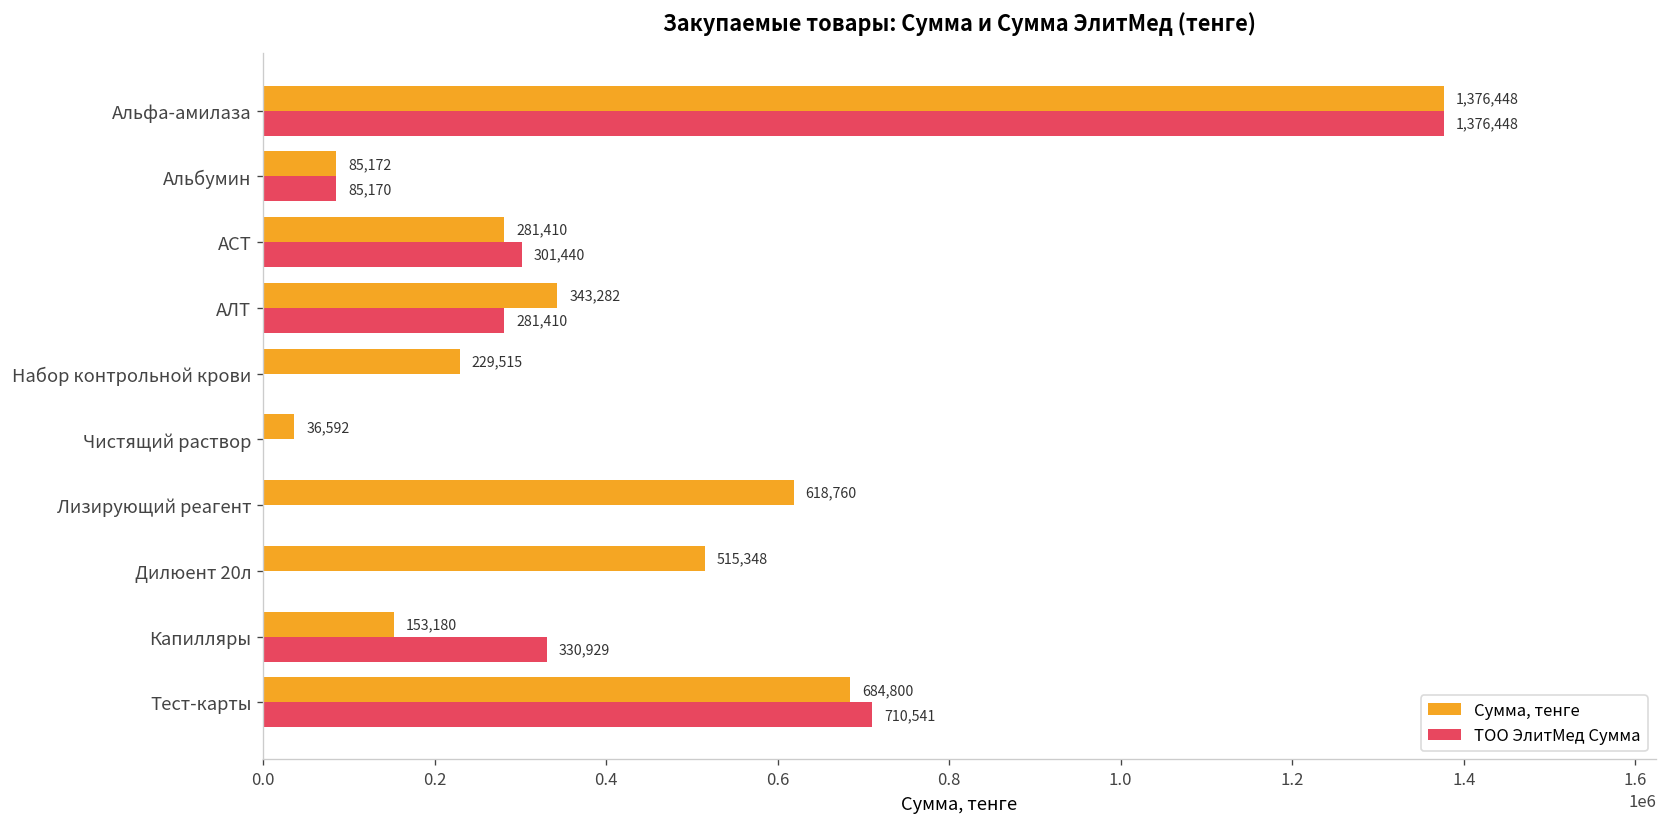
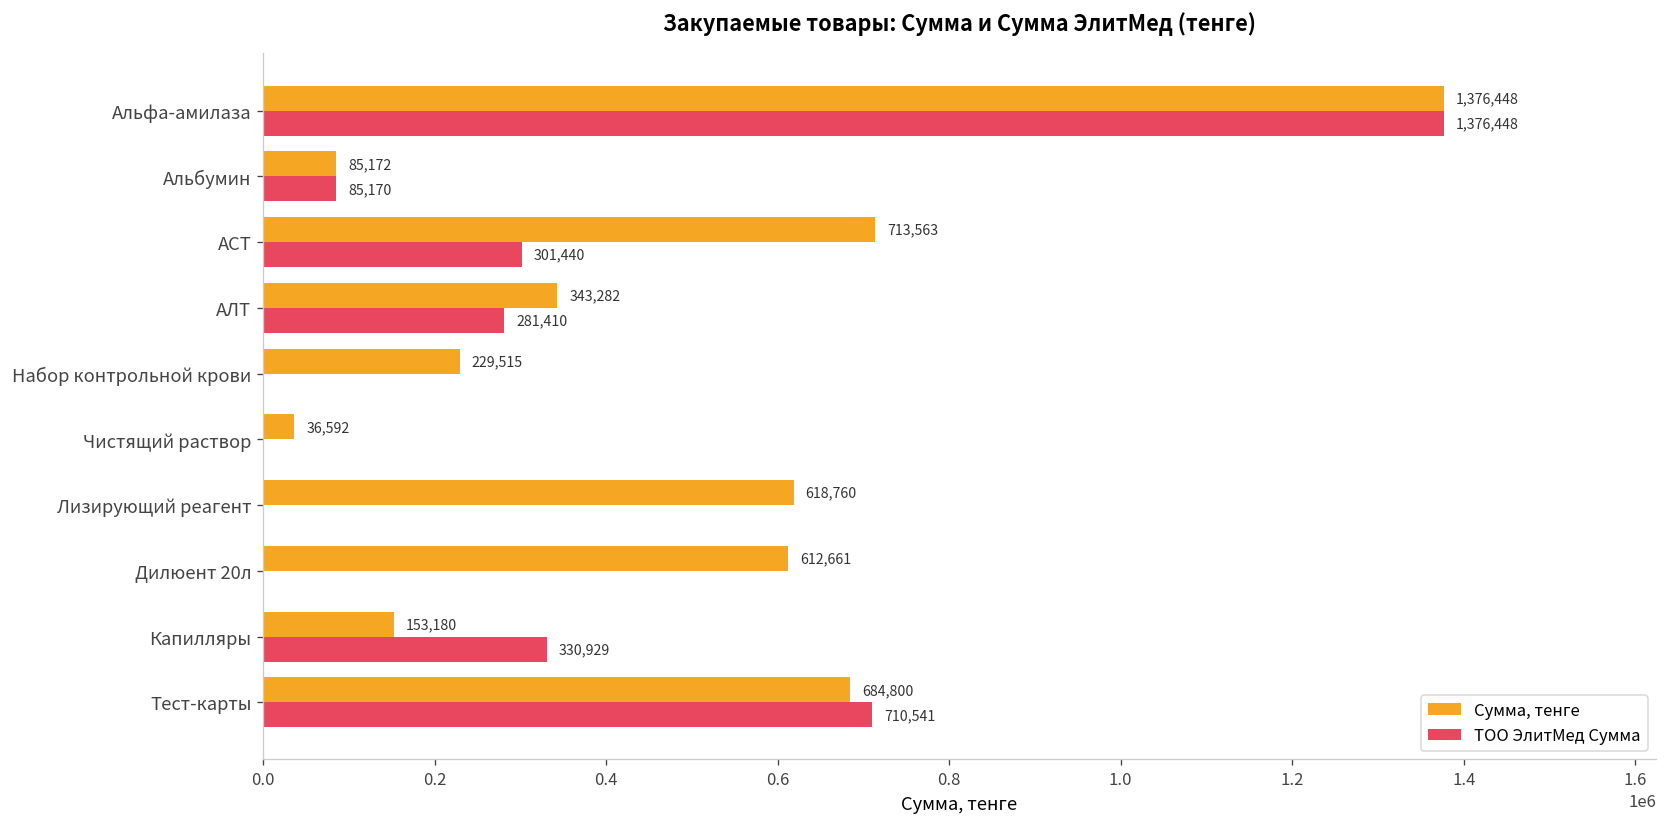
Сумма, тенге, АСТ: 281,410 -> 713,563
Сумма, тенге, Дилюент 20л: 515,348 -> 612,661
